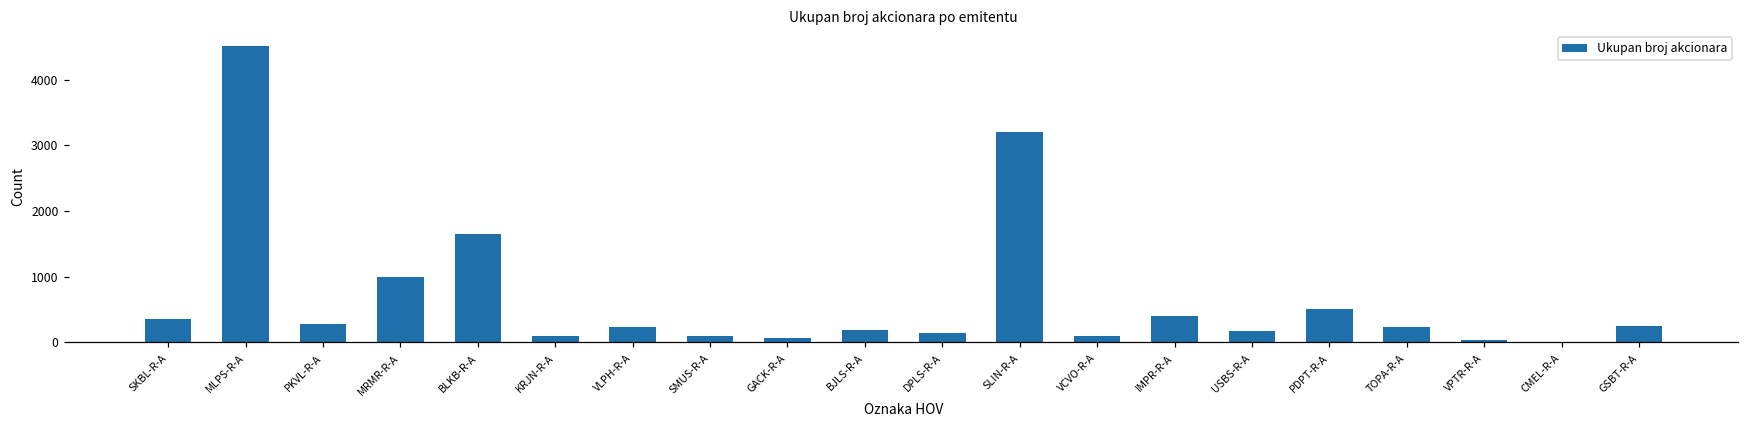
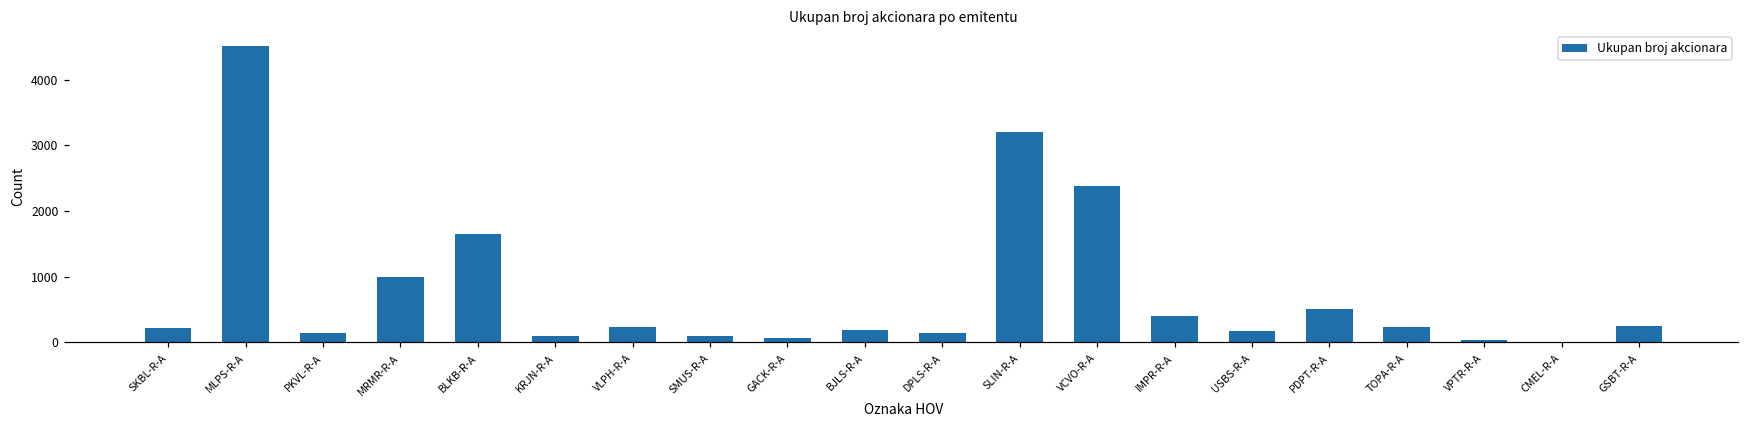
SKBL-R-A: 400 -> 200
PKVL-R-A: 300 -> 100
VCVO-R-A: 100 -> 2400
